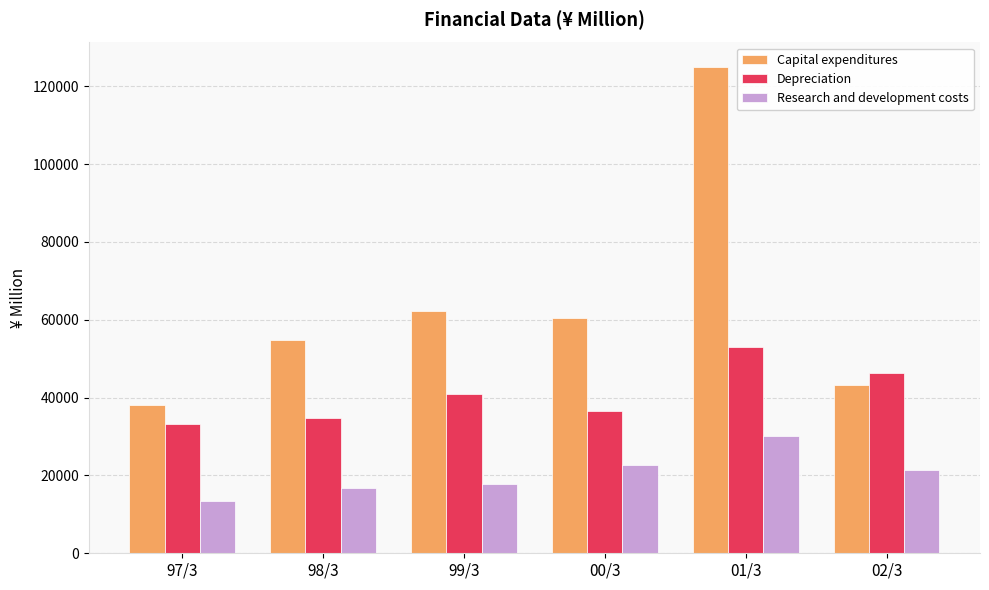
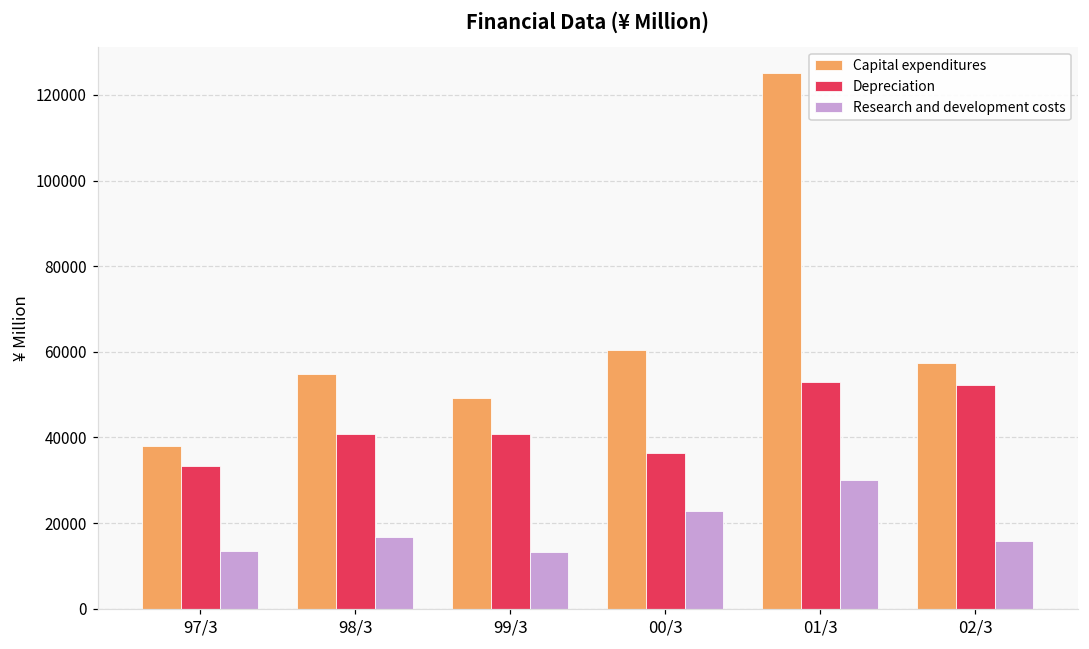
Depreciation, 98/3: 35000 -> 41000
Capital expenditures, 99/3: 62000 -> 49000
Research and development costs, 99/3: 18000 -> 13000
Capital expenditures, 02/3: 43000 -> 57000
Depreciation, 02/3: 46000 -> 52000
Research and development costs, 02/3: 21000 -> 16000
